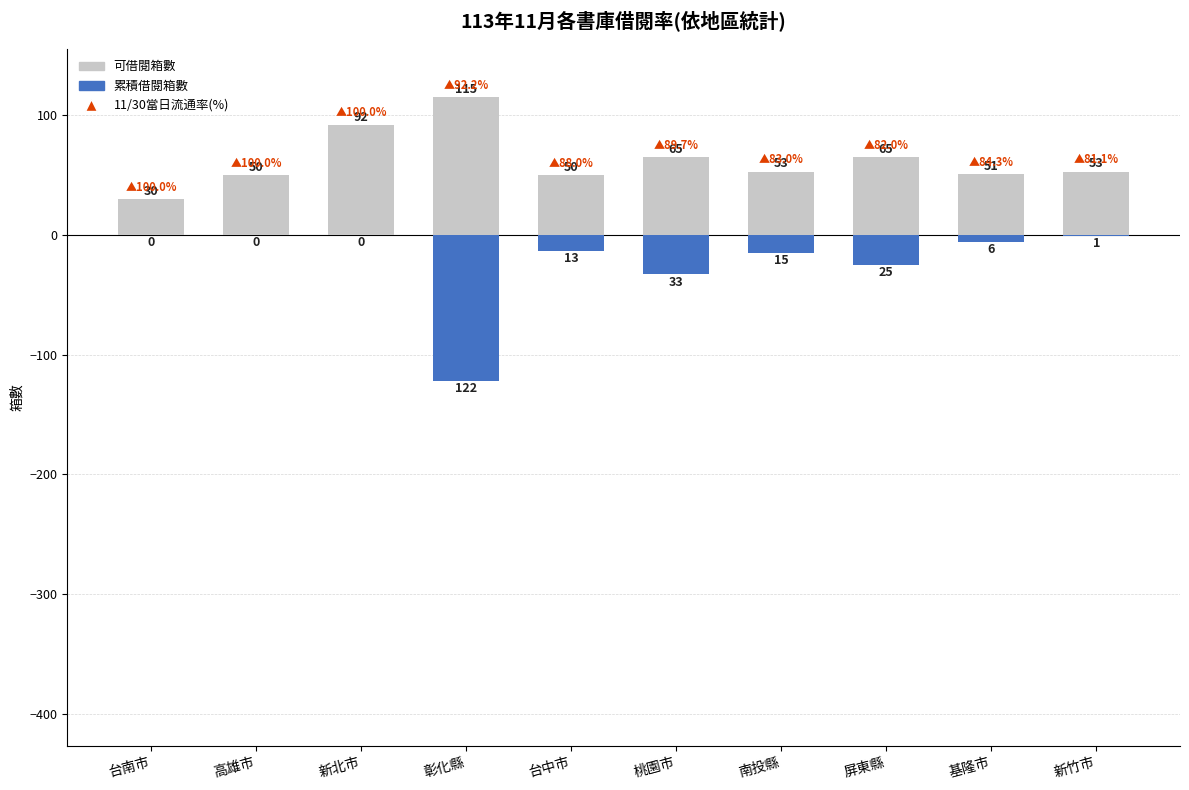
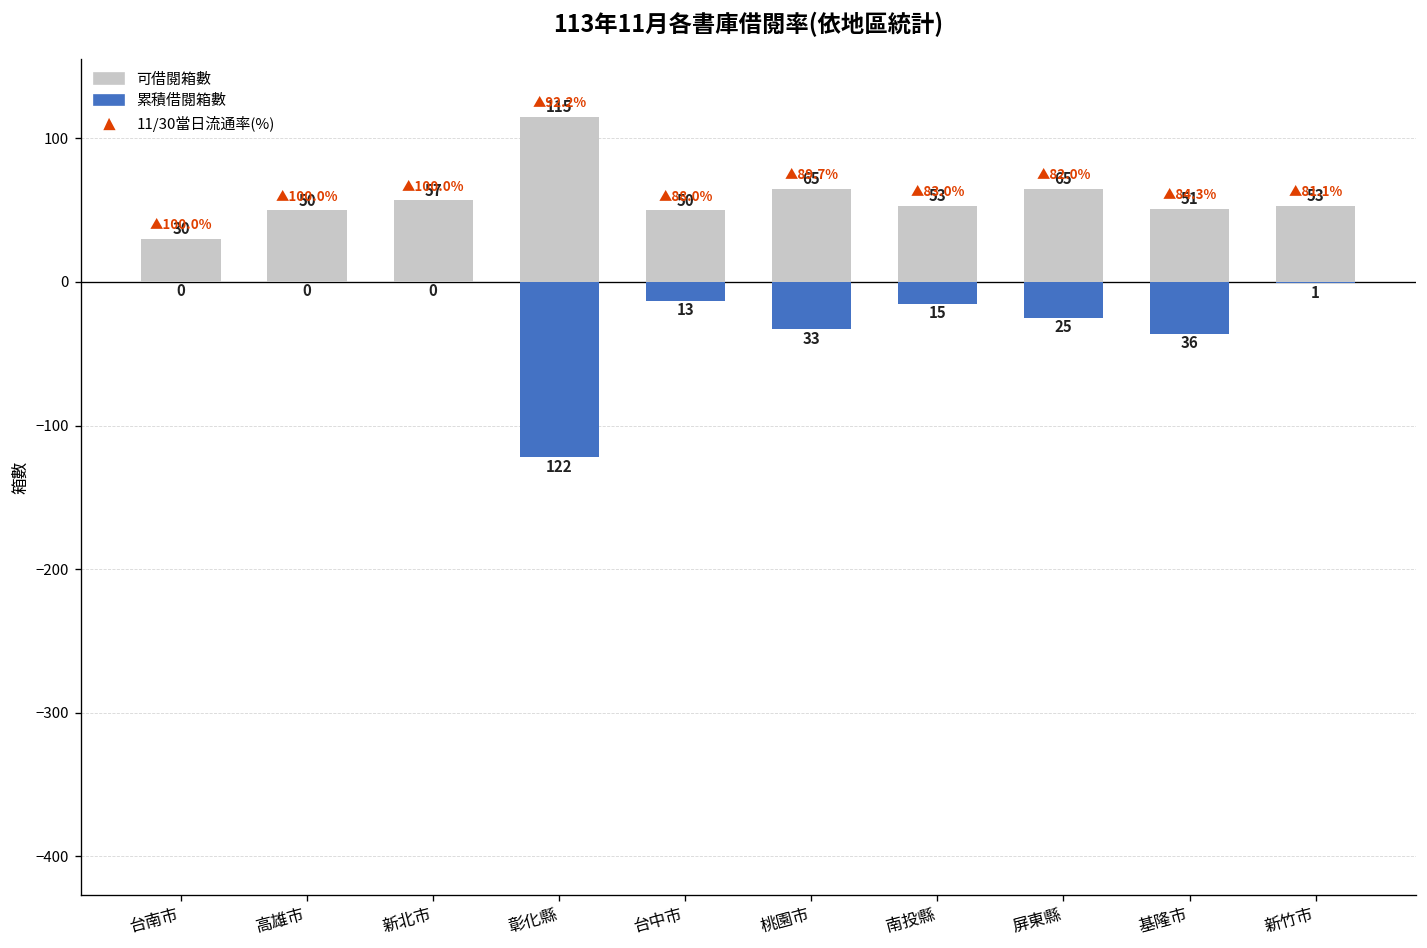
可借閱箱數, 新北市: 92 -> 57
累積借閱箱數, 基隆市: 6 -> 36
